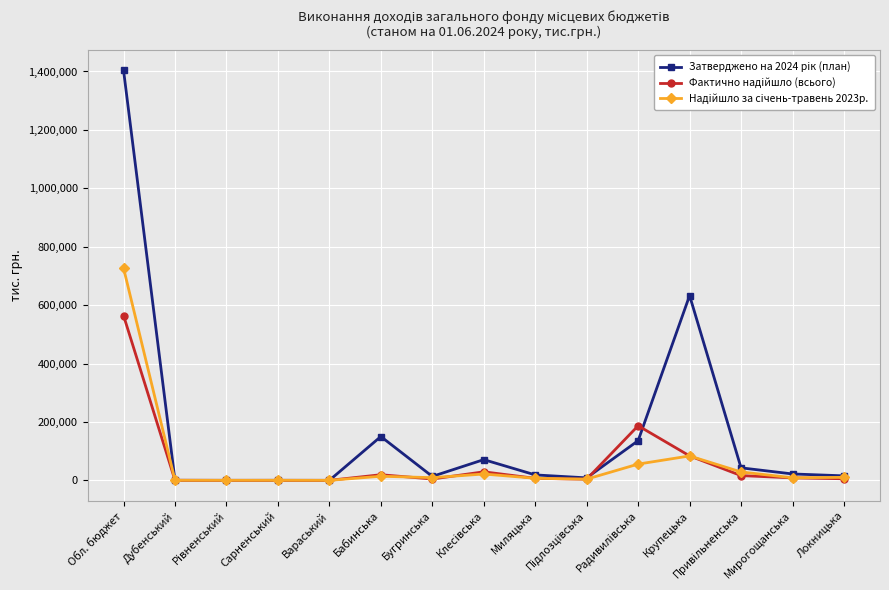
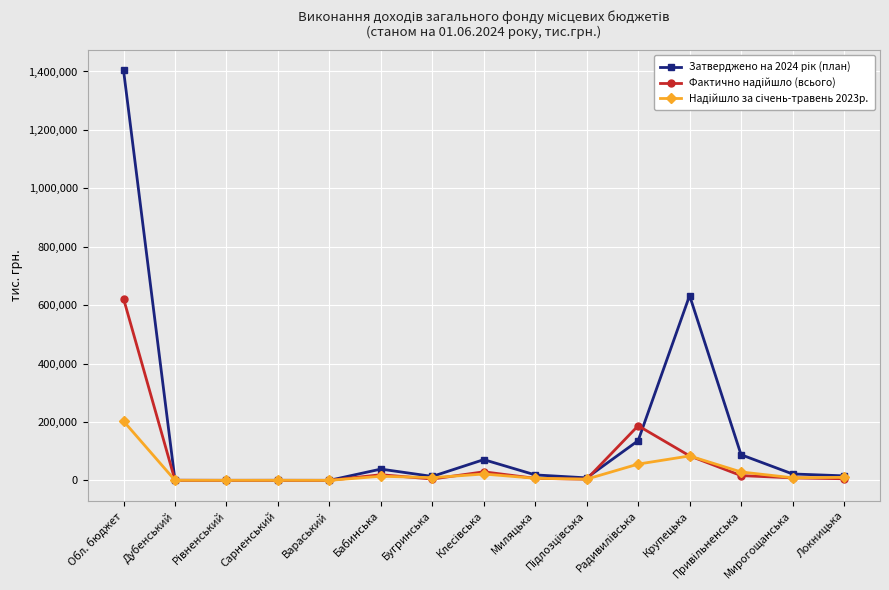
Фактично надійшло (всього), Обл. бюджет: 560,000 -> 620,000
Надійшло за січень-травень 2023р., Обл. бюджет: 730,000 -> 200,000
Затверджено на 2024 рік (план), Бабинська: 150,000 -> 40,000
Затверджено на 2024 рік (план), Привільненська: 40,000 -> 90,000
